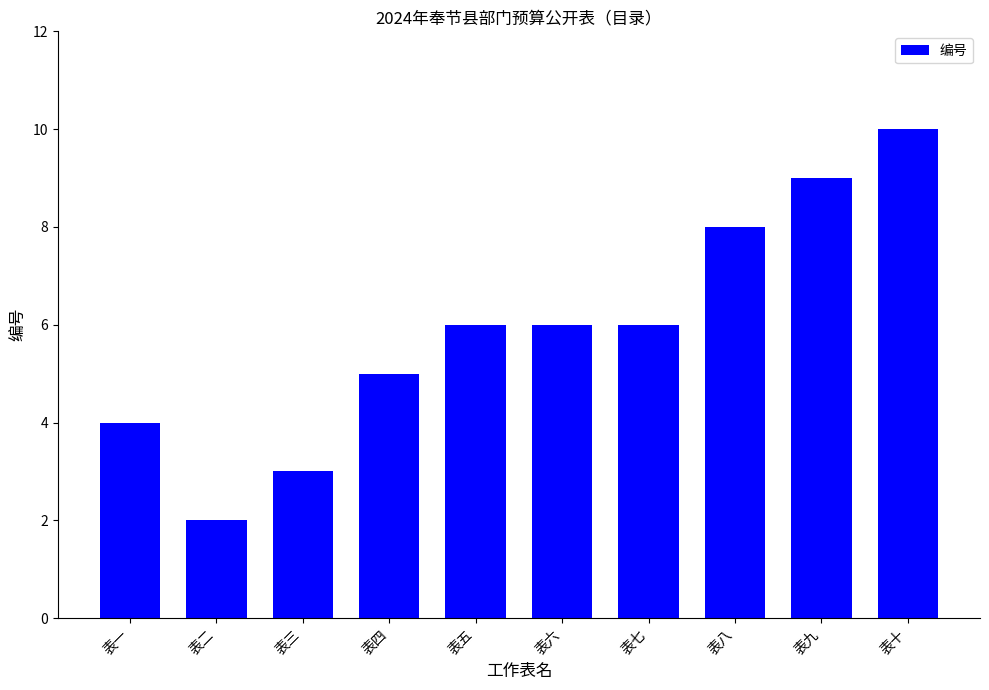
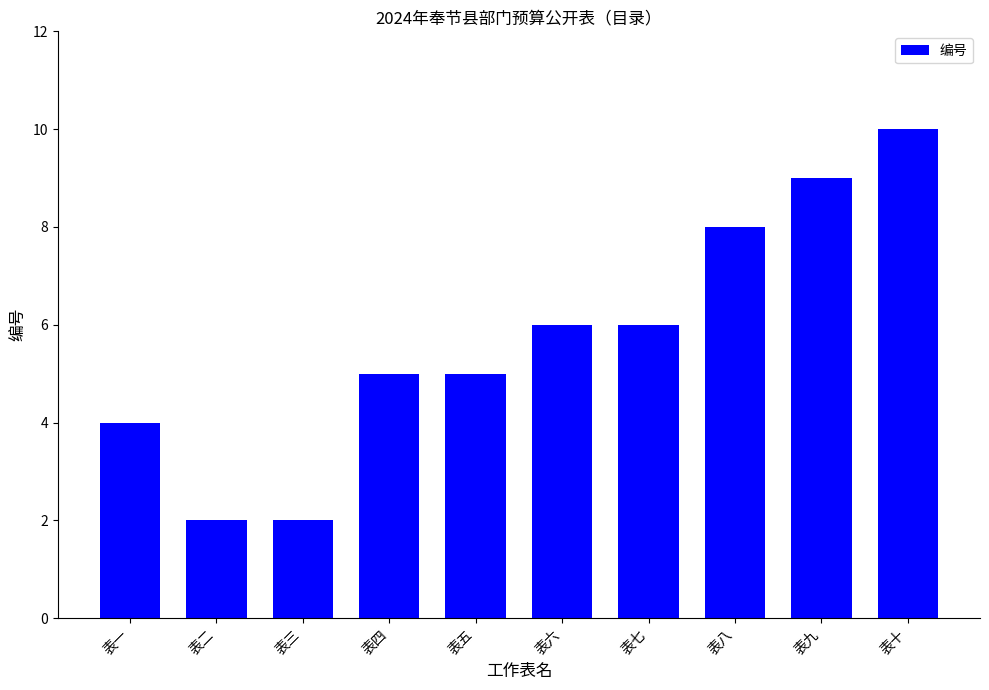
表三: 3 -> 2
表五: 6 -> 5
